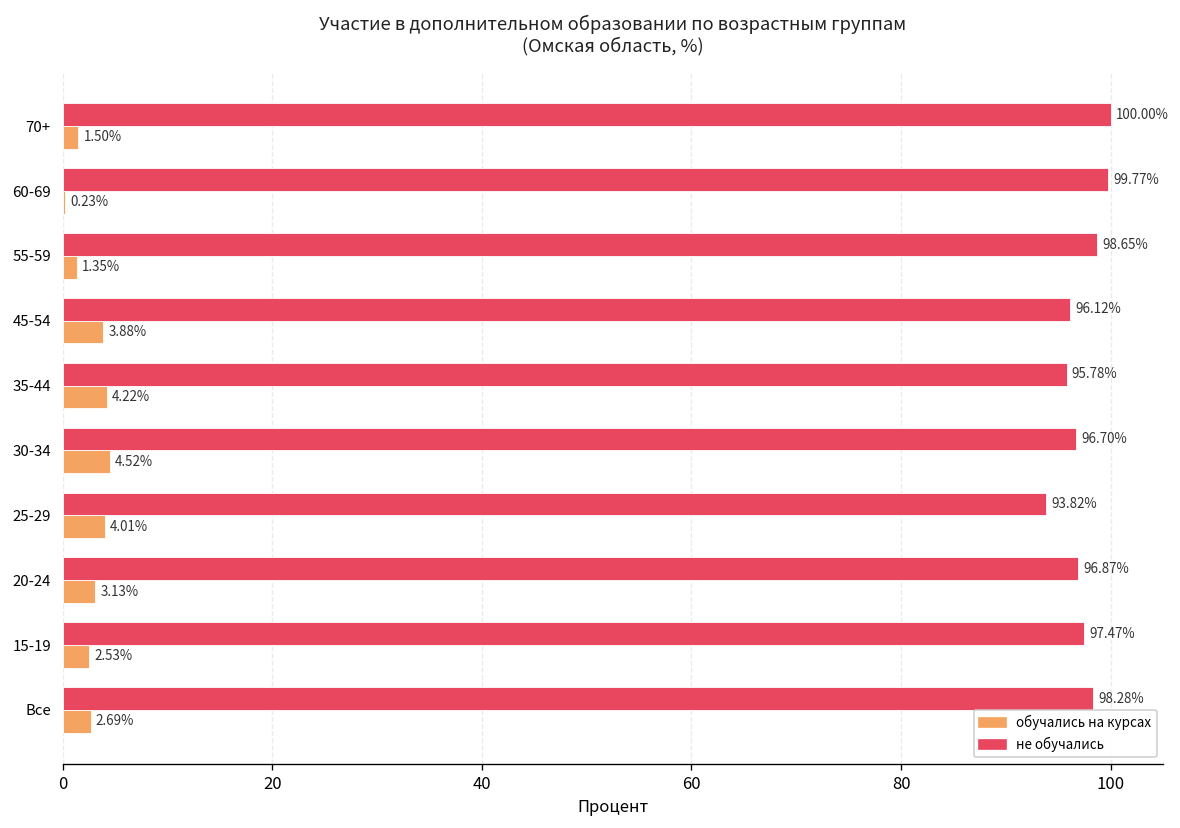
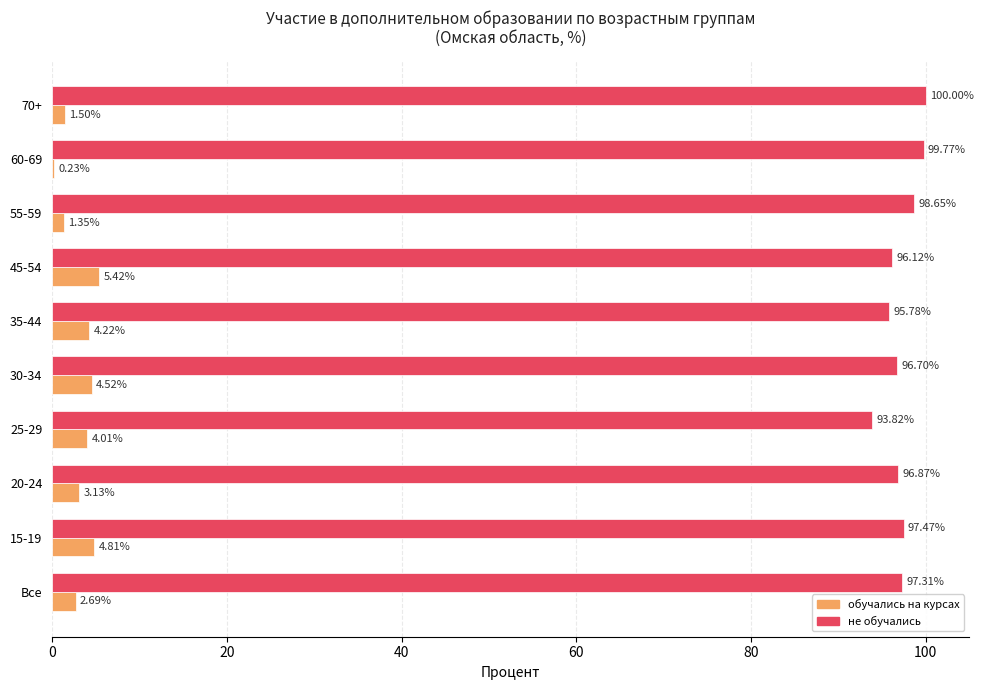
обучались на курсах, 45-54: 3.88% -> 5.42%
обучались на курсах, 15-19: 2.53% -> 4.81%
не обучались, Все: 98.28% -> 97.31%
